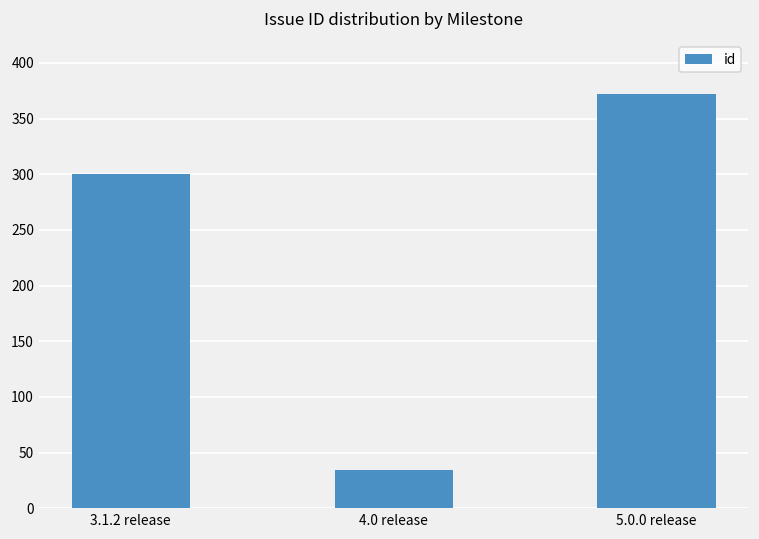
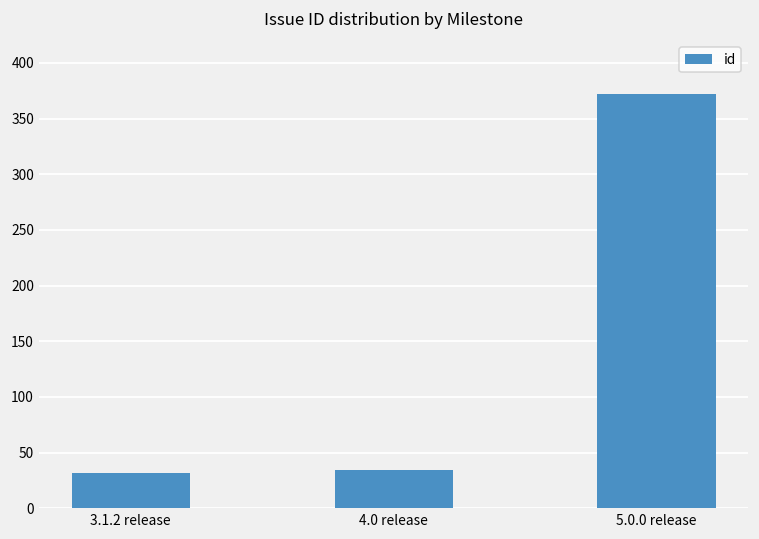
3.1.2 release: 300 -> 32
